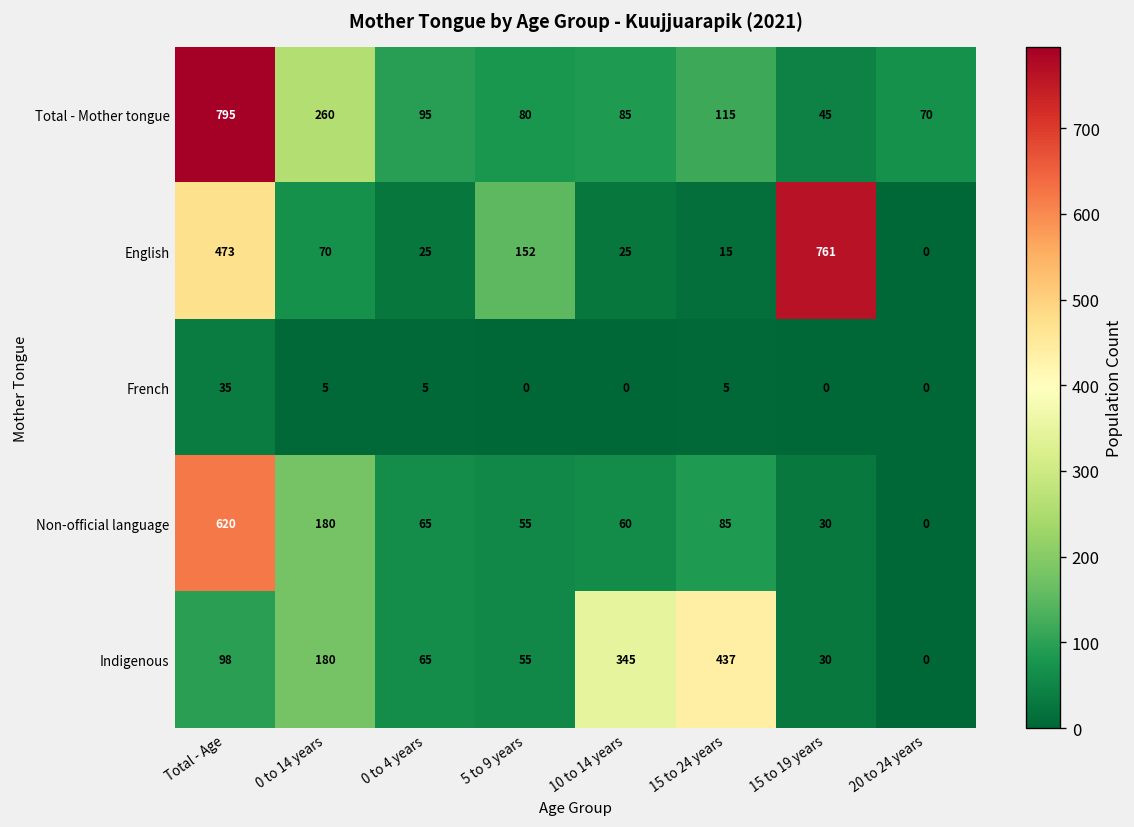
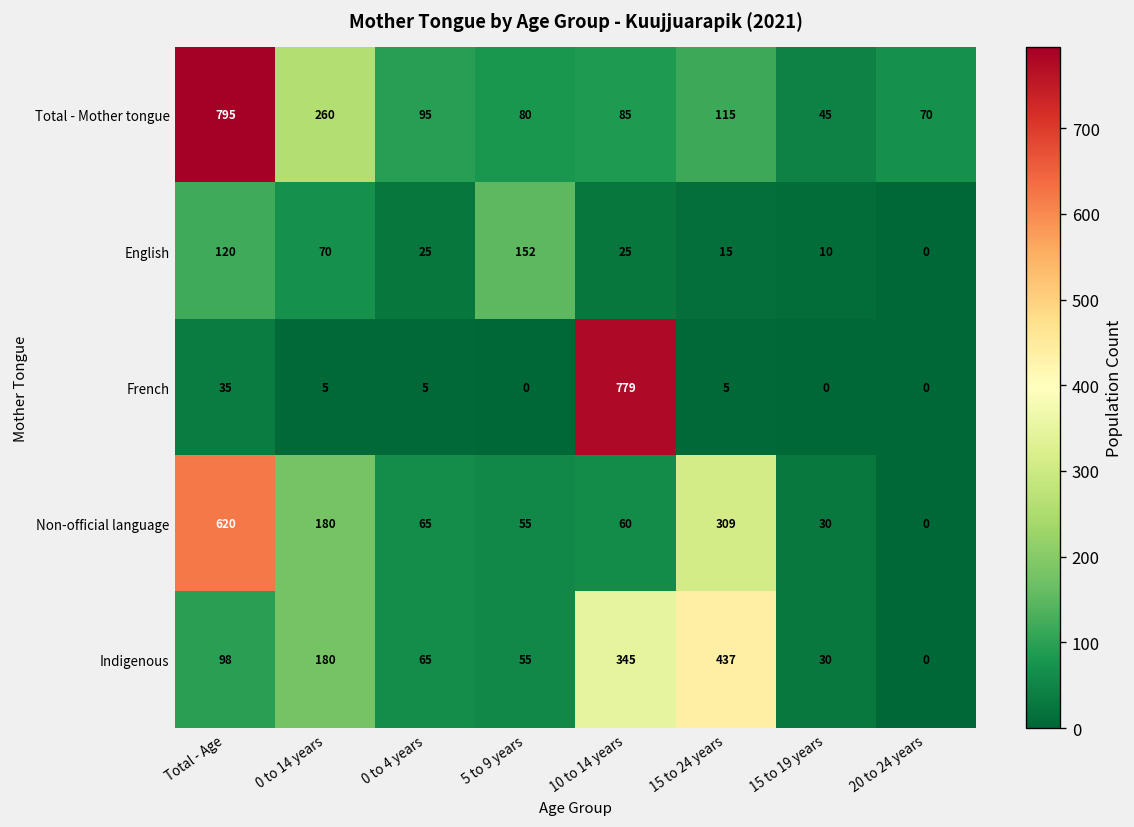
English, Total - Age: 473 -> 120
English, 15 to 19 years: 761 -> 10
French, 10 to 14 years: 0 -> 779
Non-official language, 15 to 24 years: 85 -> 309
